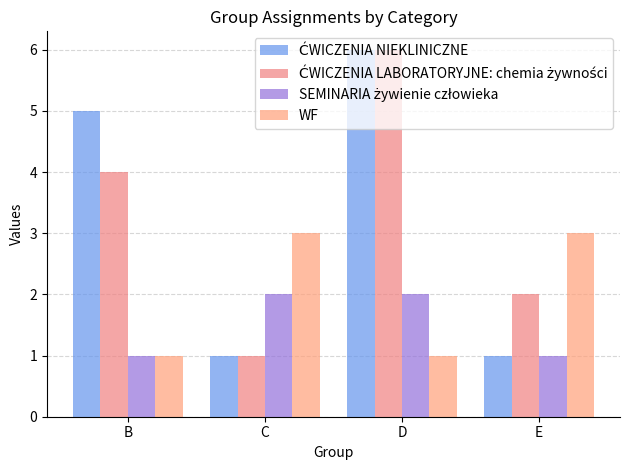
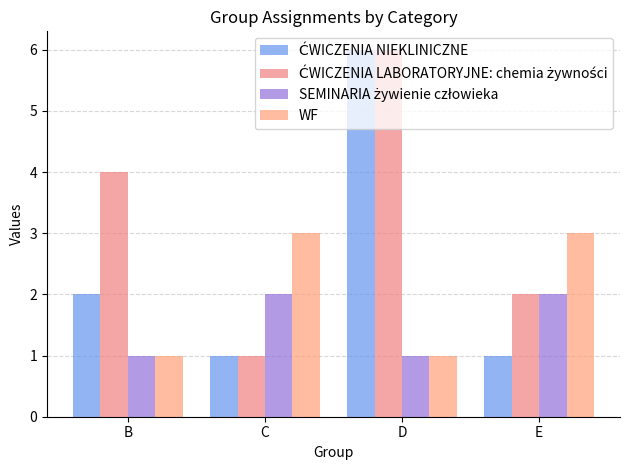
ĆWICZENIA NIEKLINICZNE, B: 5 -> 2
SEMINARIA żywienie człowieka, D: 2 -> 1
SEMINARIA żywienie człowieka, E: 1 -> 2
